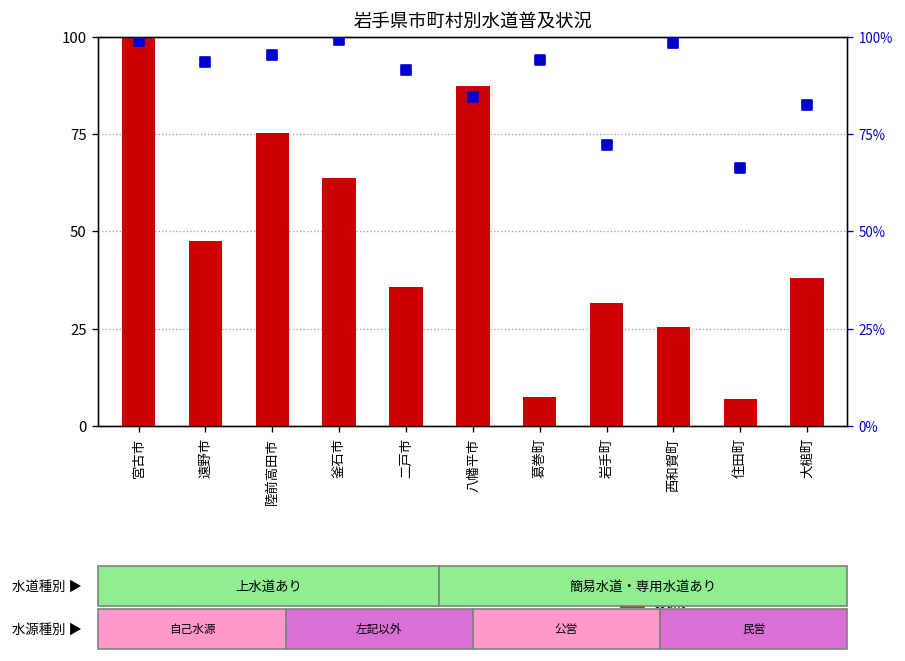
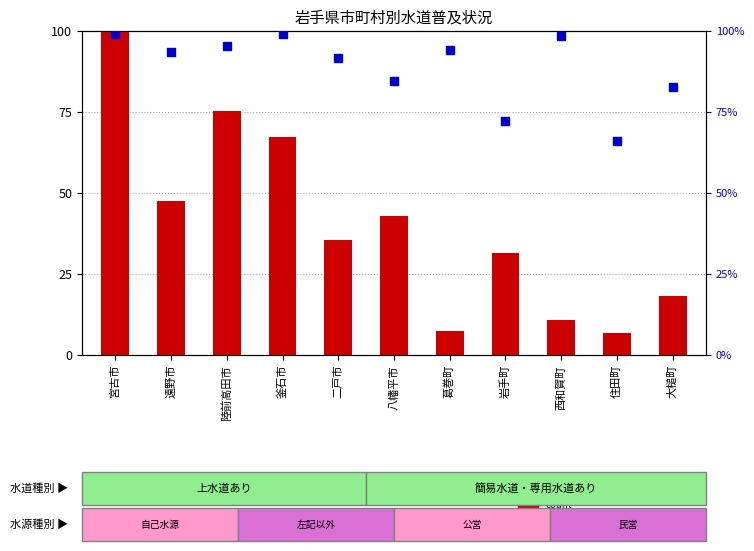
count, 釜石市: 64 -> 67
count, 八幡平市: 87 -> 43
count, 西和賀町: 25 -> 11
count, 大槌町: 38 -> 18
